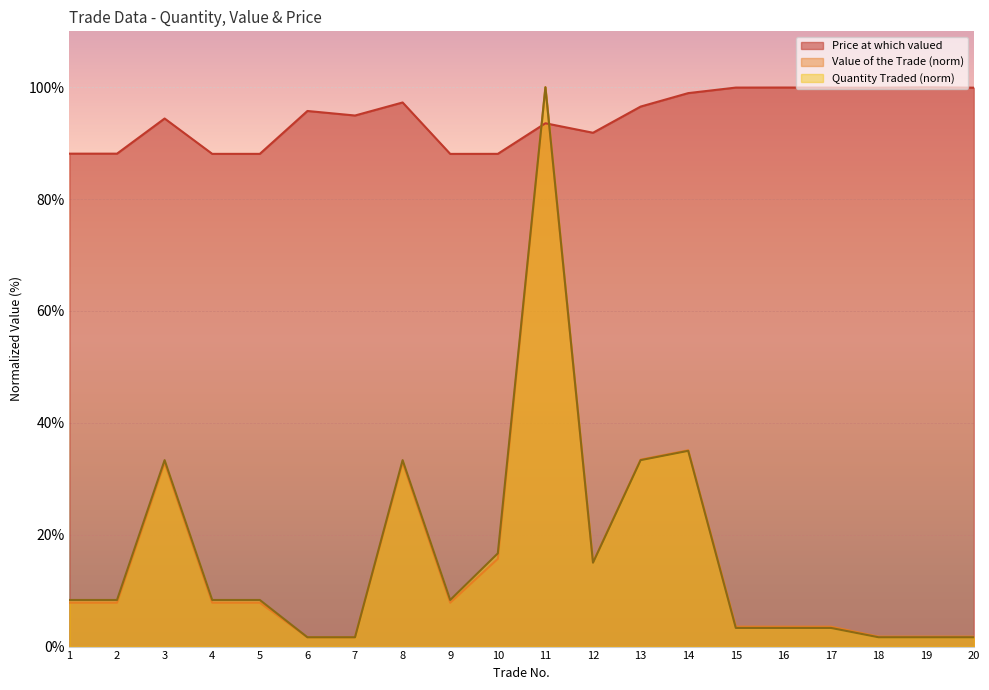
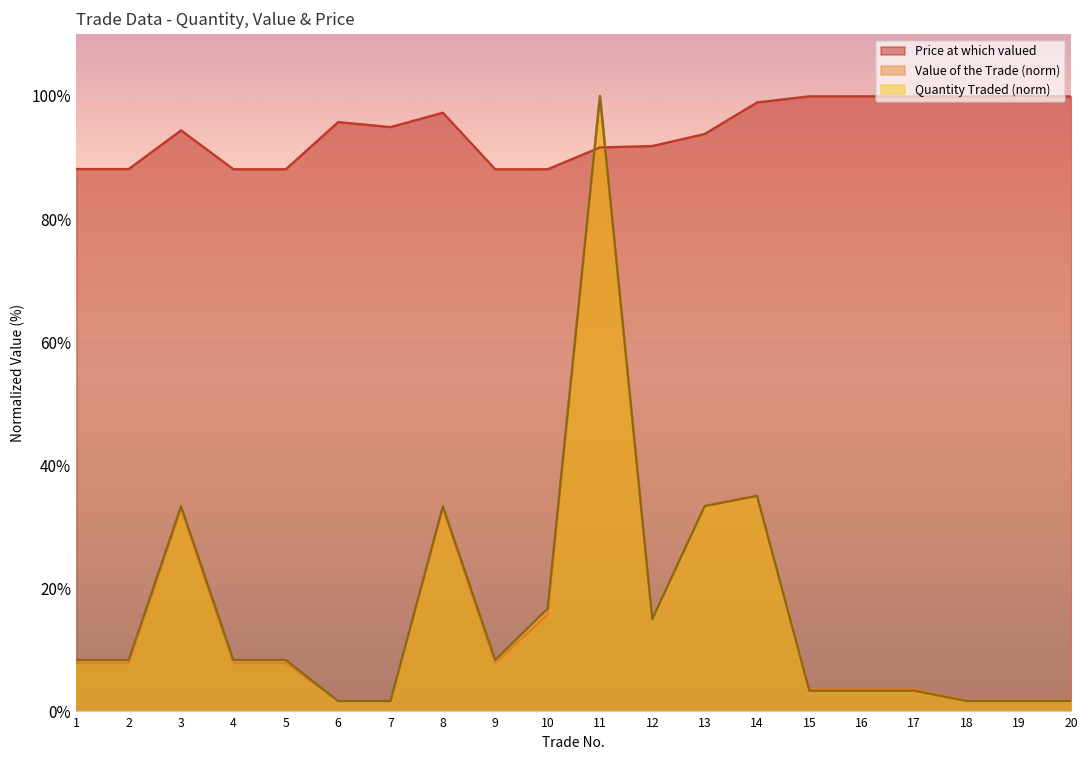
Price at which valued, 11: 94% -> 92%
Price at which valued, 13: 97% -> 94%
